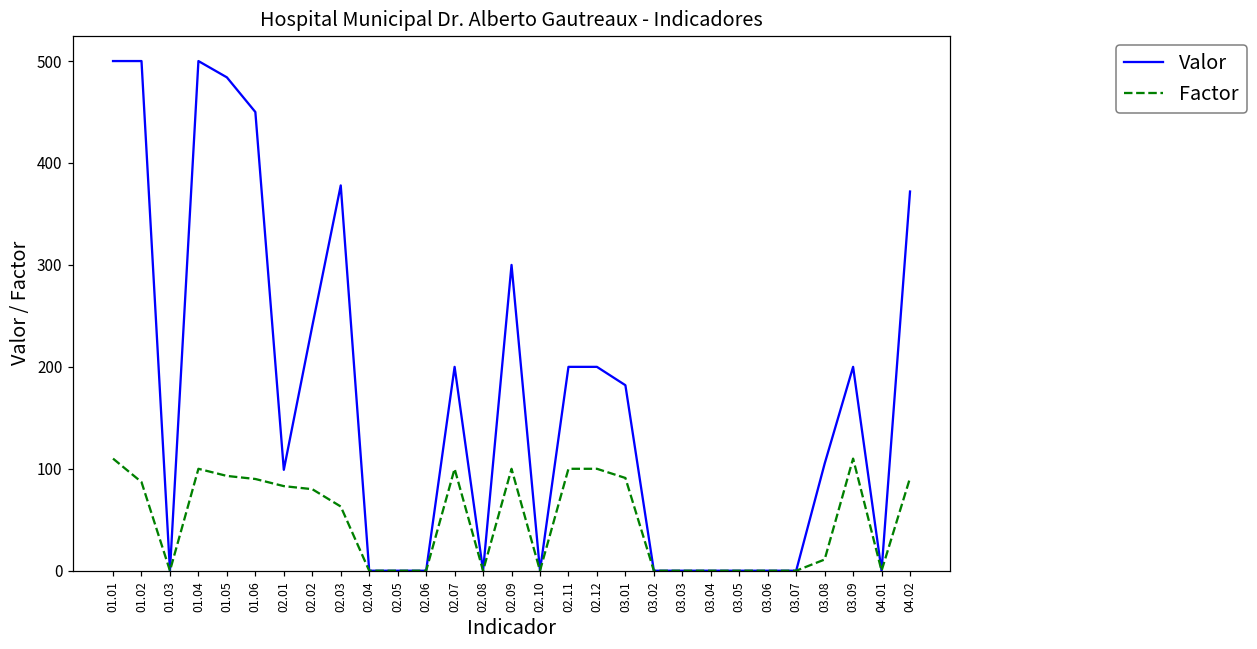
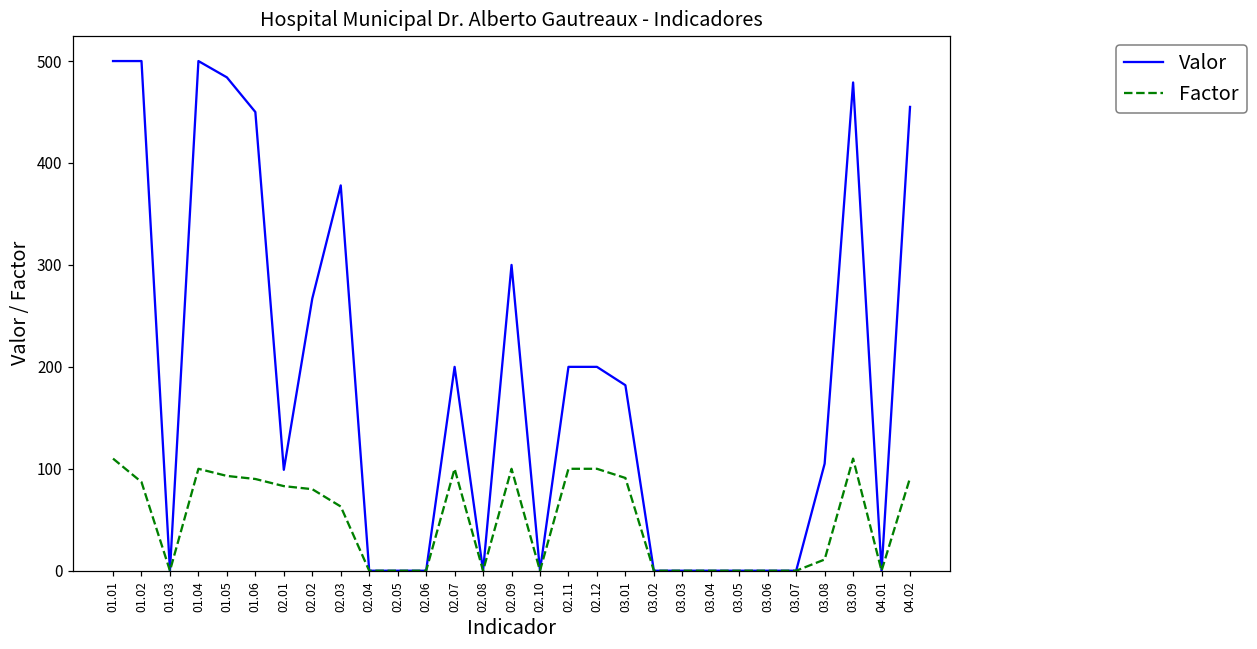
Valor, 02.02: 240 -> 270
Valor, 03.09: 200 -> 480
Valor, 04.02: 370 -> 460
